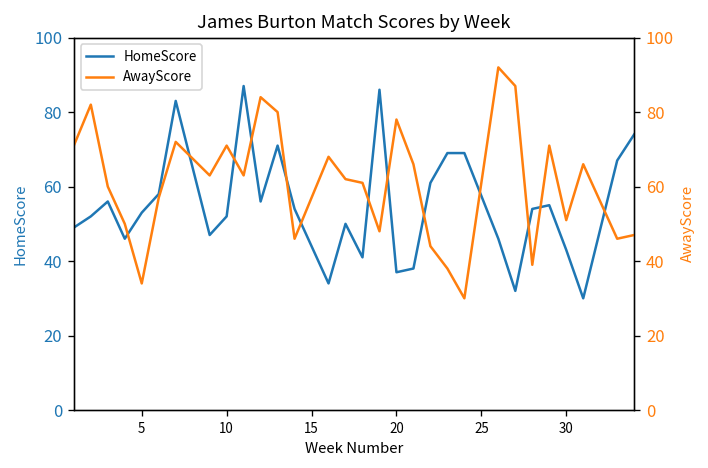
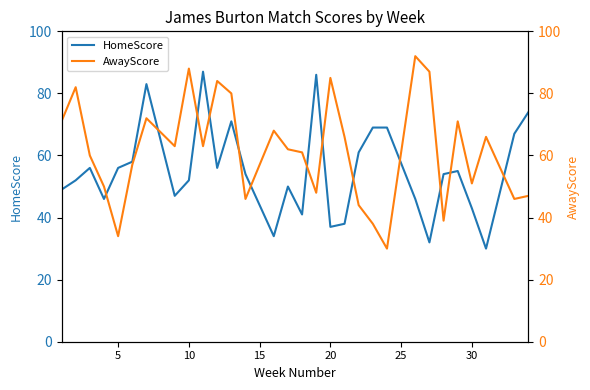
HomeScore, 5: 53 -> 56
AwayScore, 10: 71 -> 88
AwayScore, 20: 78 -> 85
